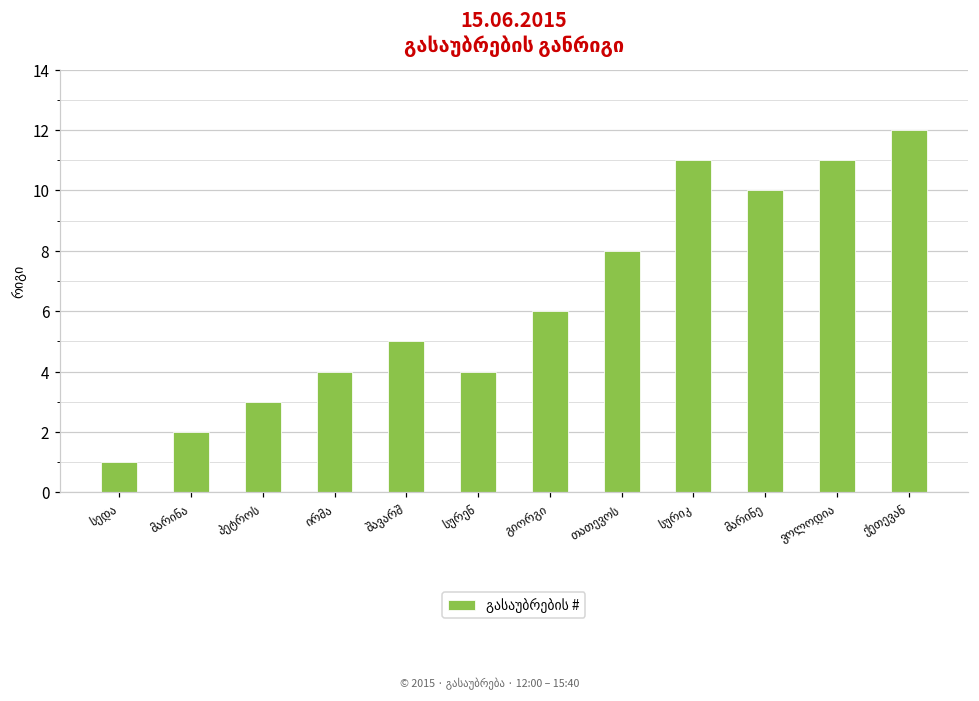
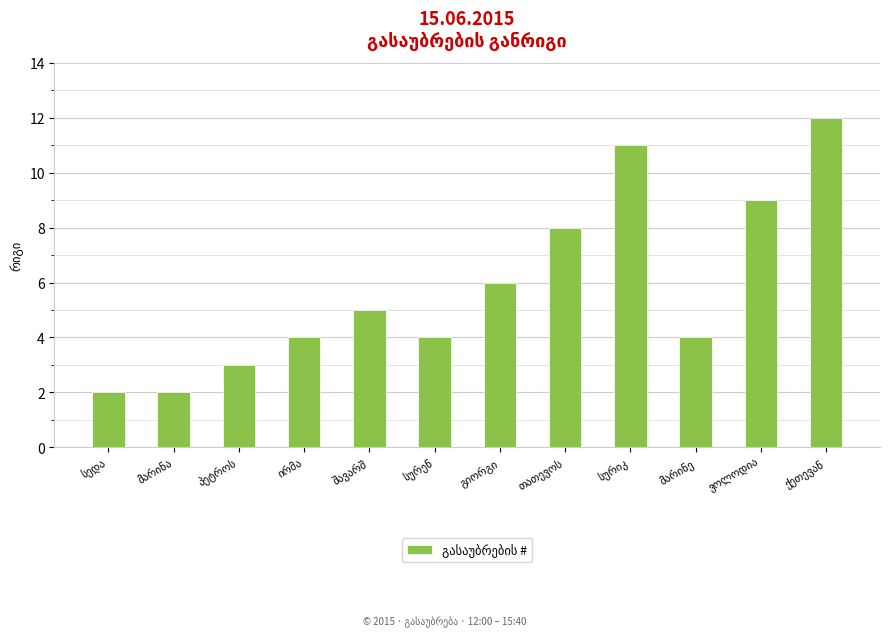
სედა: 1 -> 2
მარინე: 10 -> 4
ვოლოდია: 11 -> 9
